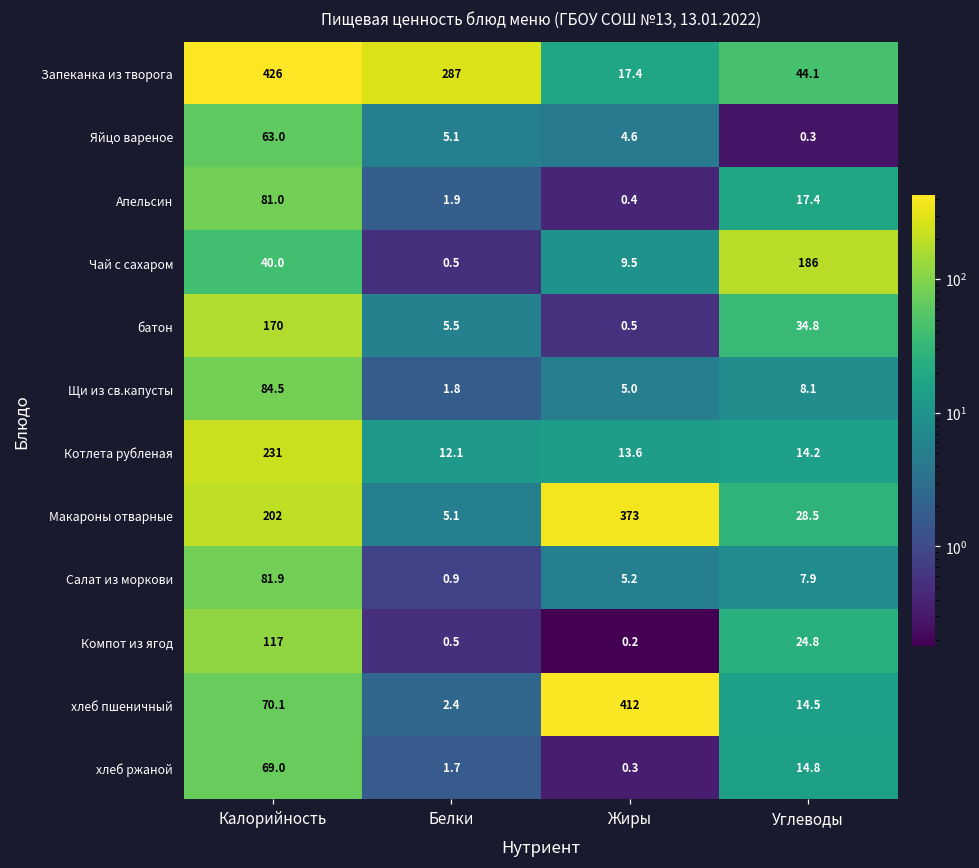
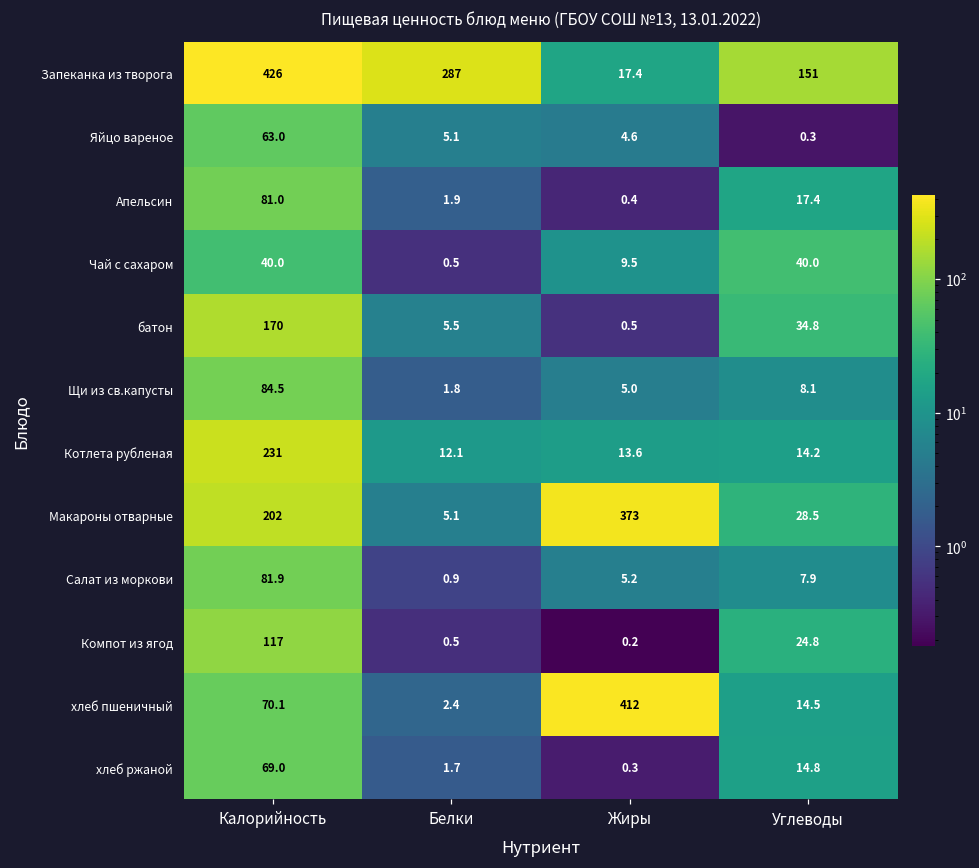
Запеканка из творога, Углеводы: 44.1 -> 151
Чай с сахаром, Углеводы: 186 -> 40.0
